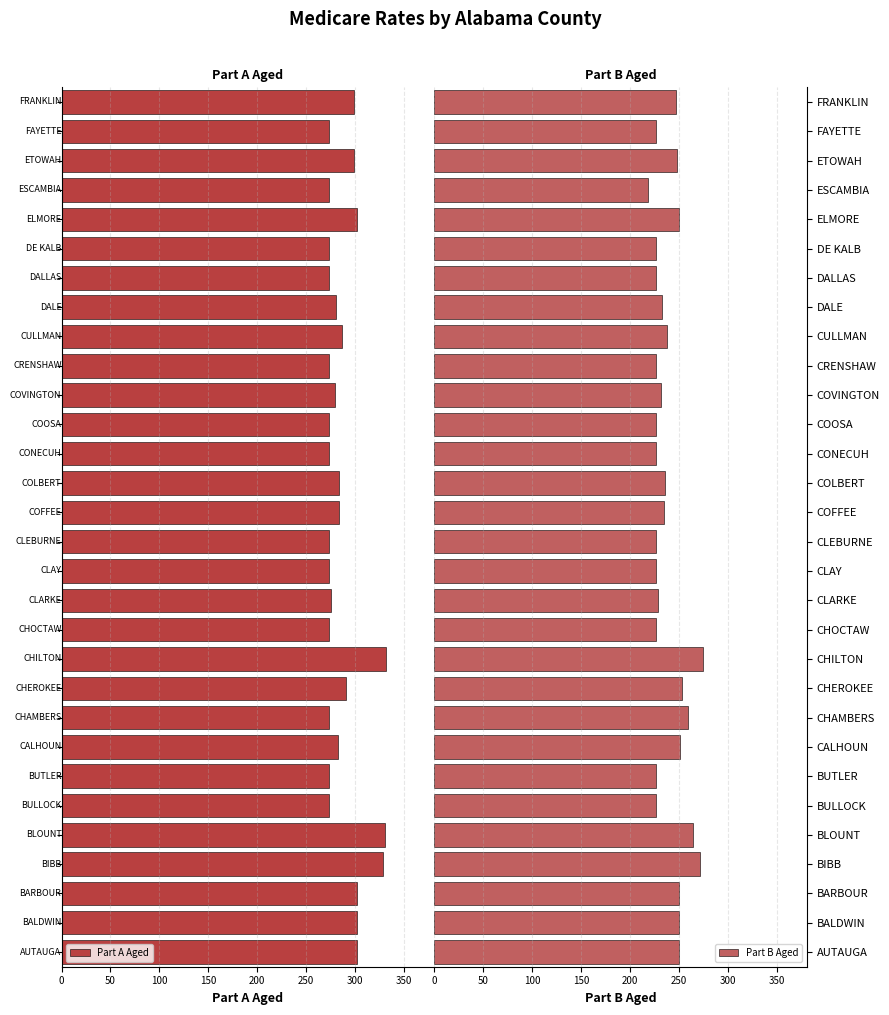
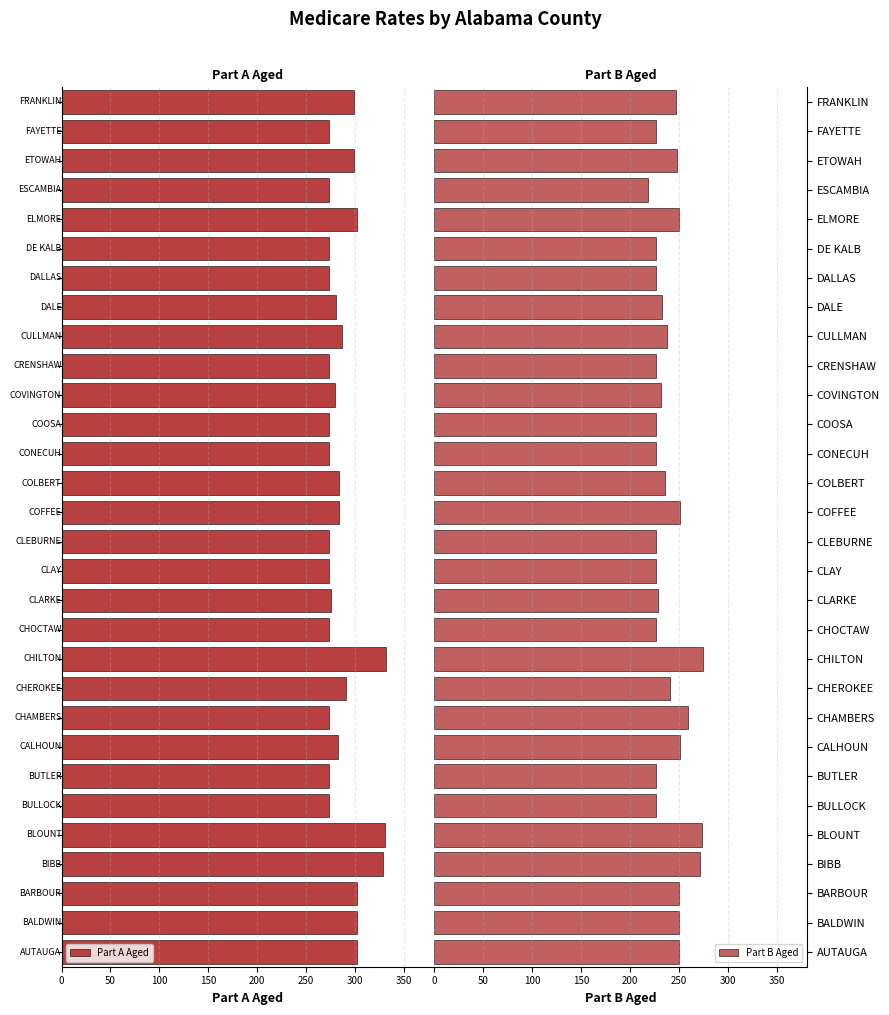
Part B Aged, COFFEE: 240 -> 250
Part B Aged, CHEROKEE: 250 -> 240
Part B Aged, BLOUNT: 260 -> 270
